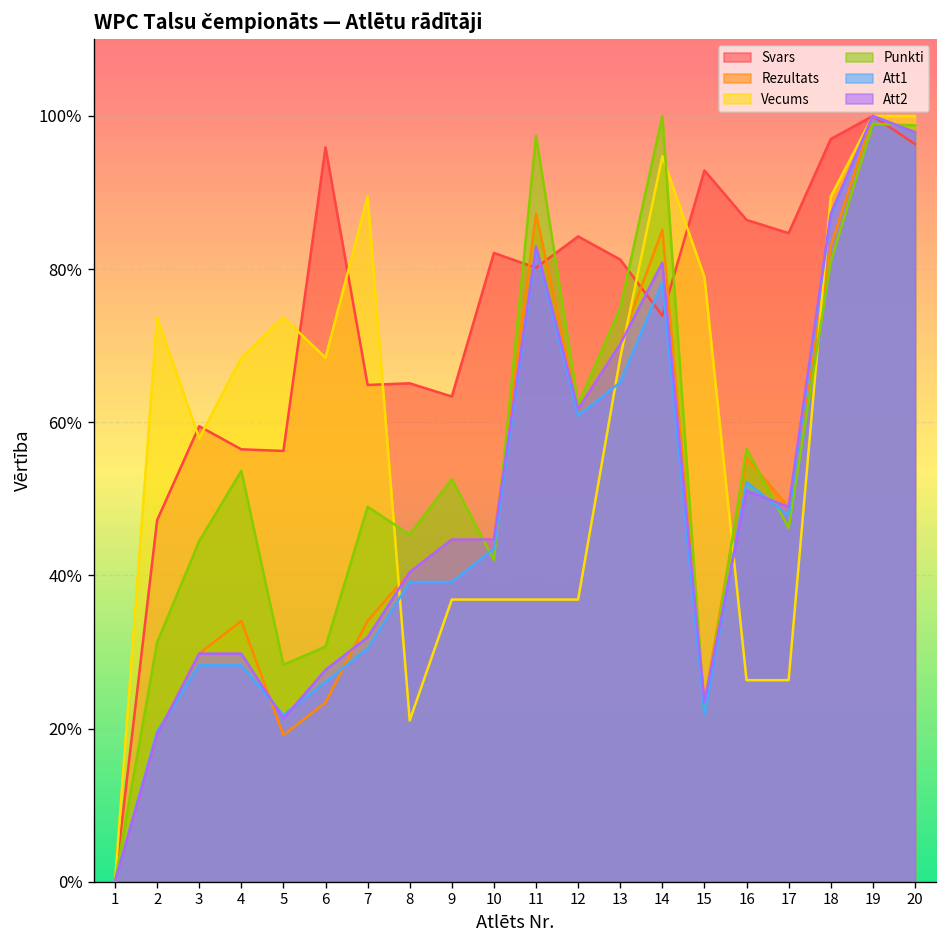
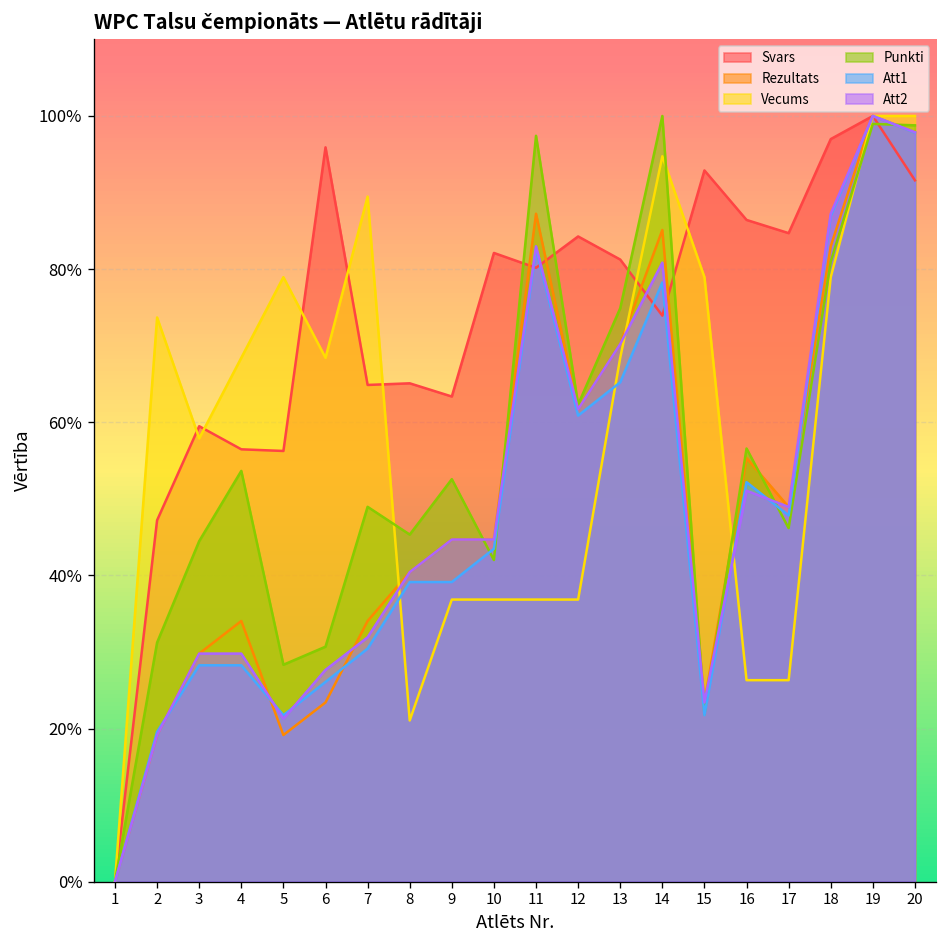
Vecums, 5: 74% -> 79%
Vecums, 18: 89% -> 79%
Svars, 20: 96% -> 92%
